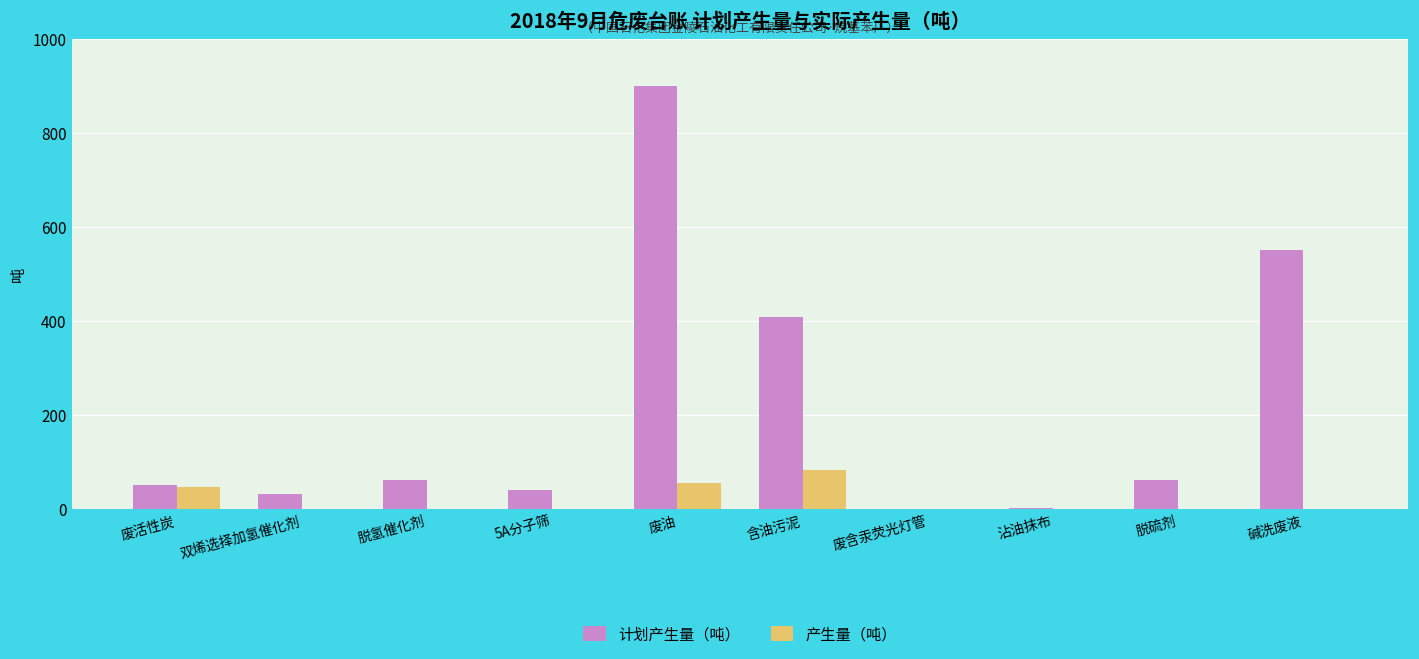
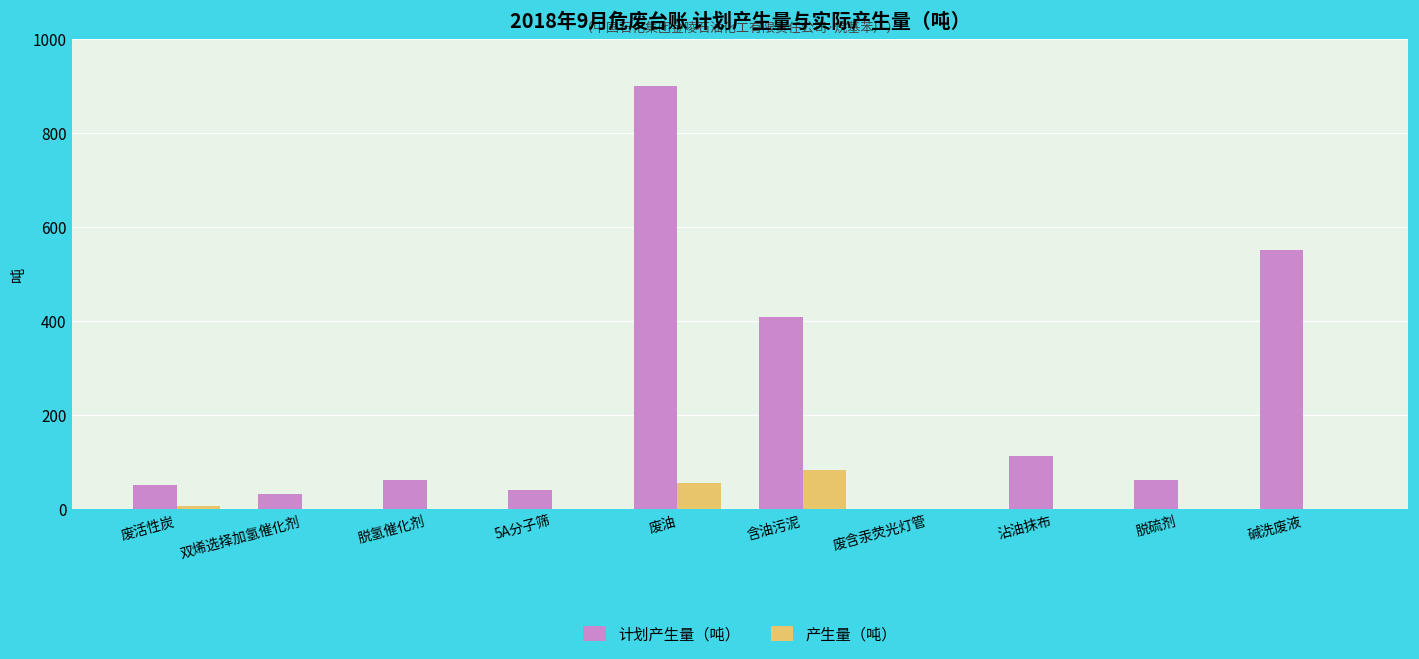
产生量（吨）, 废活性炭: 50 -> 10
计划产生量（吨）, 沾油抹布: 0 -> 110
